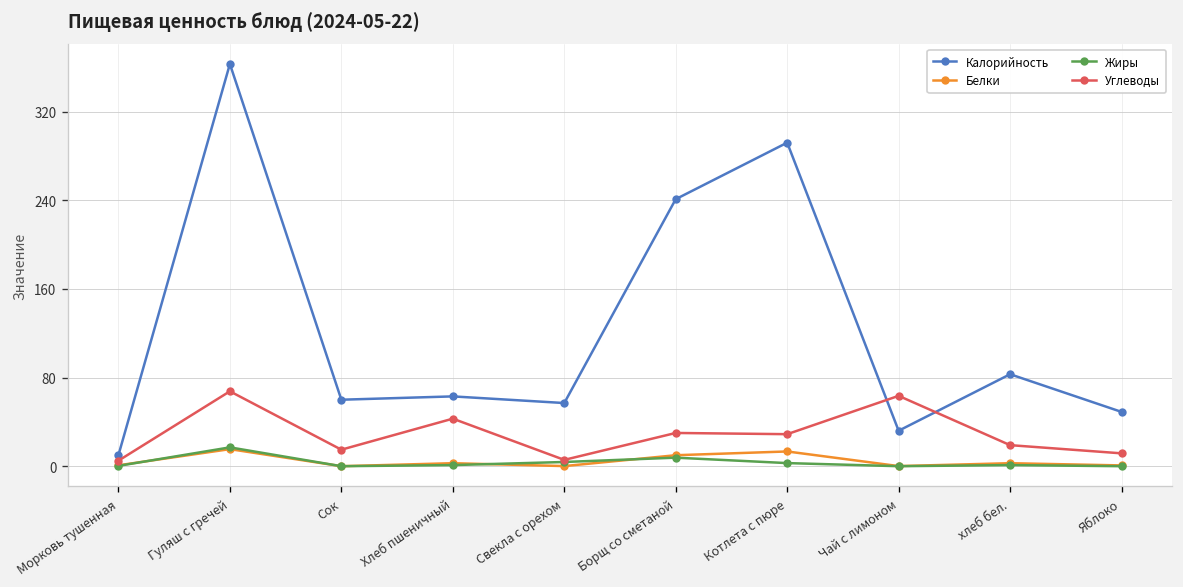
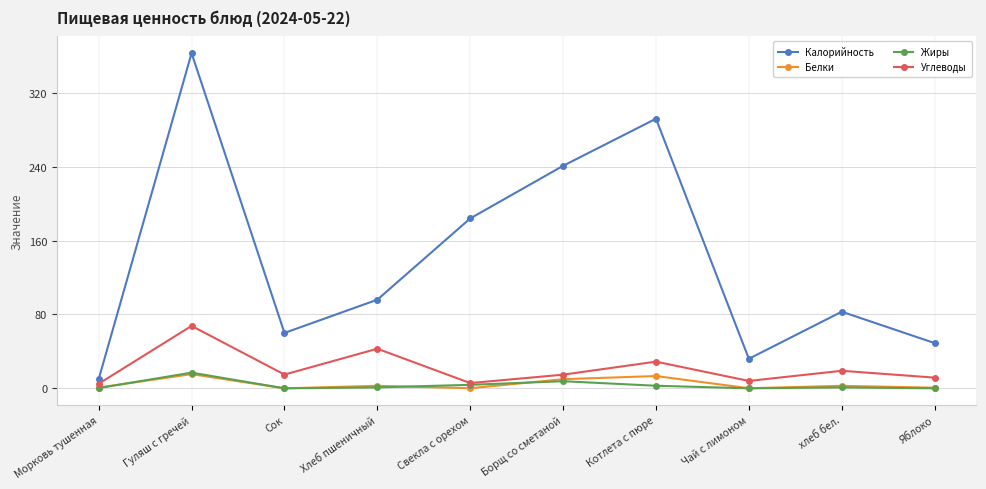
Калорийность, Хлеб пшеничный: 60 -> 100
Калорийность, Свекла с орехом: 60 -> 180
Углеводы, Борщ со сметаной: 30 -> 10
Углеводы, Чай с лимоном: 60 -> 10
